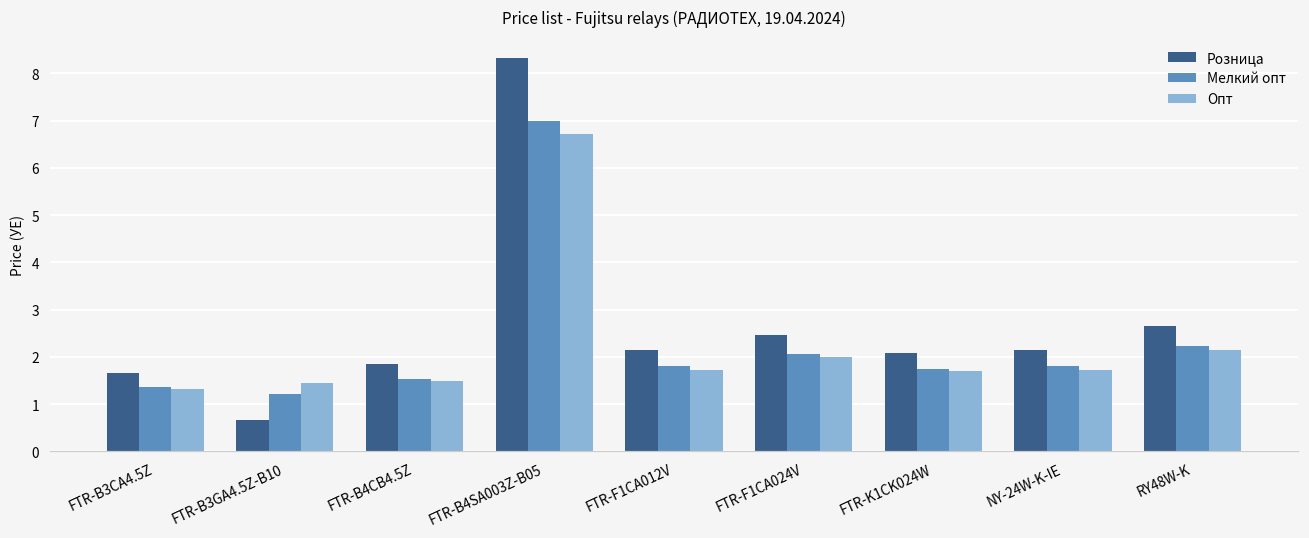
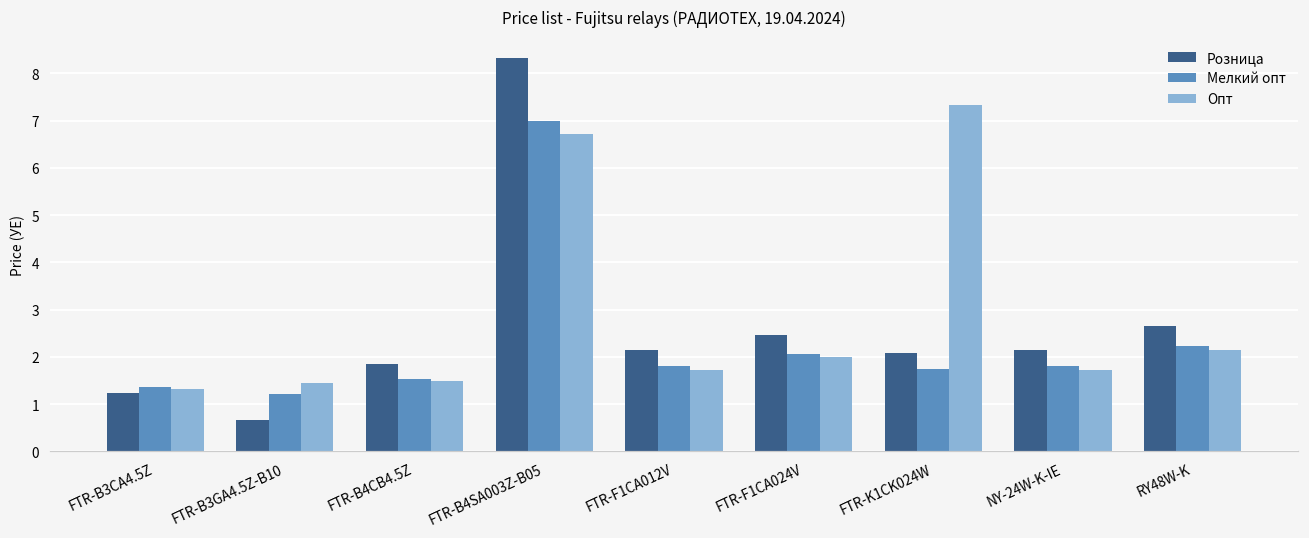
Розница, FTR-B3CA4.5Z: 1.7 -> 1.2
Опт, FTR-K1CK024W: 1.7 -> 7.3
